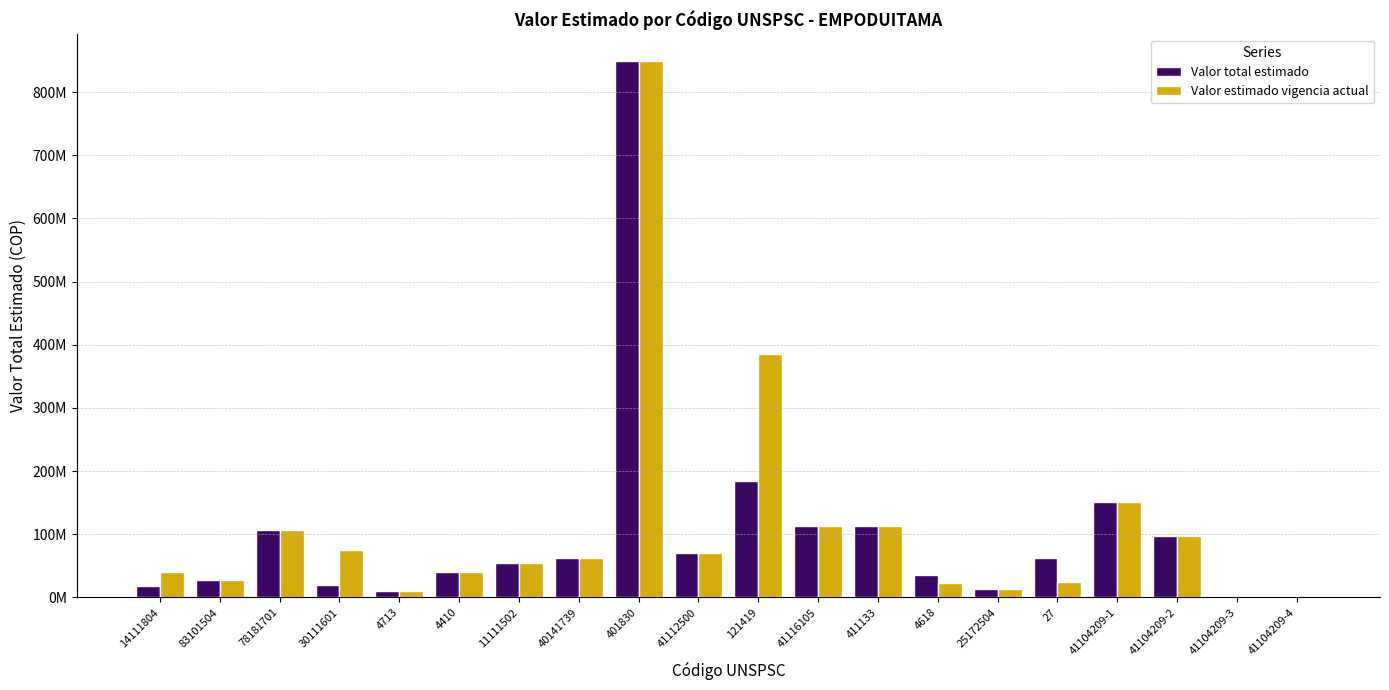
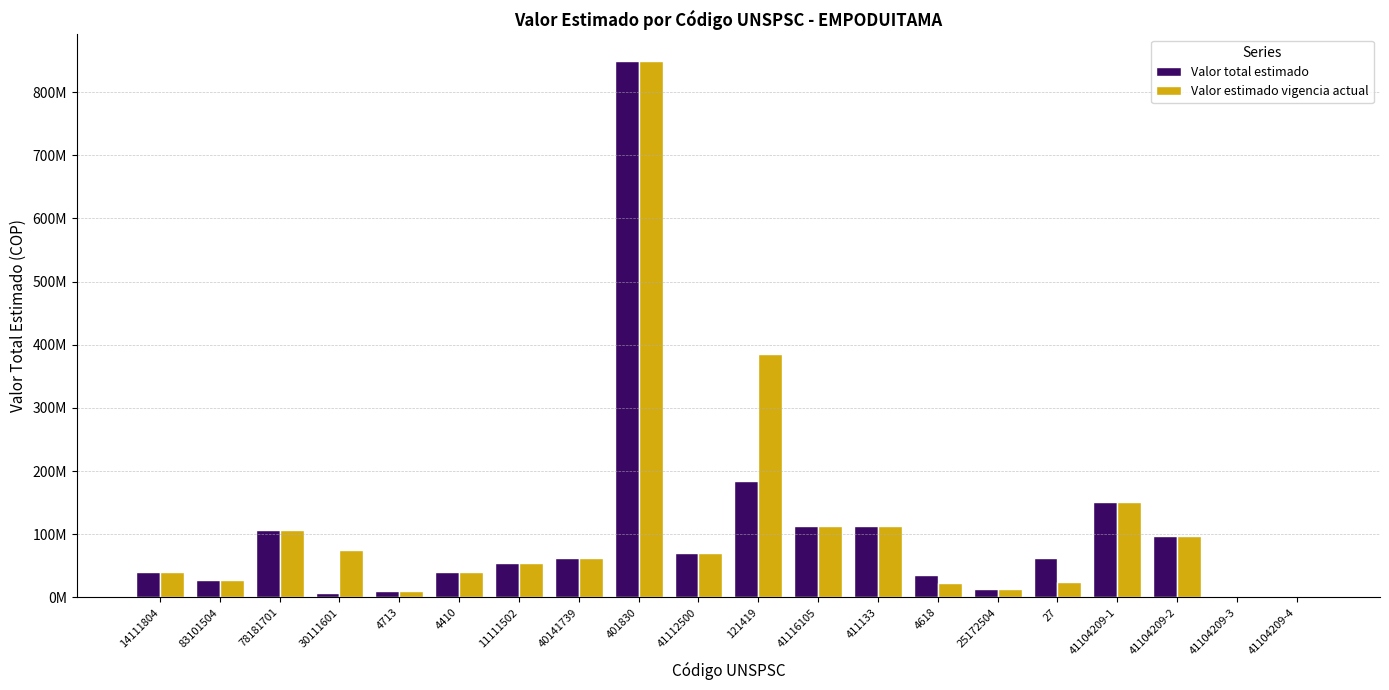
Valor total estimado, 14111804: 20000000 -> 40000000
Valor total estimado, 30111601: 20000000 -> 10000000
